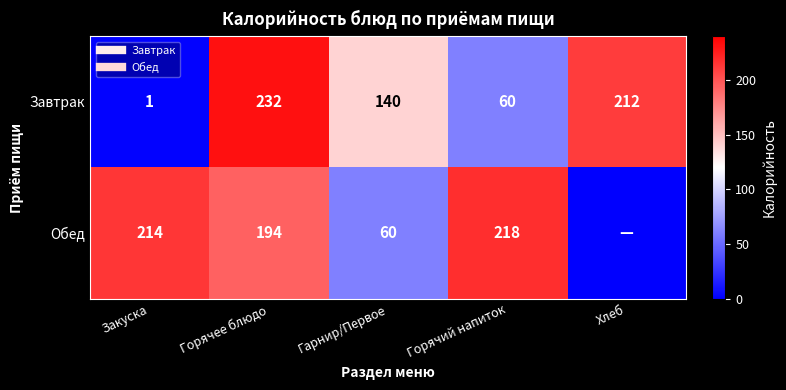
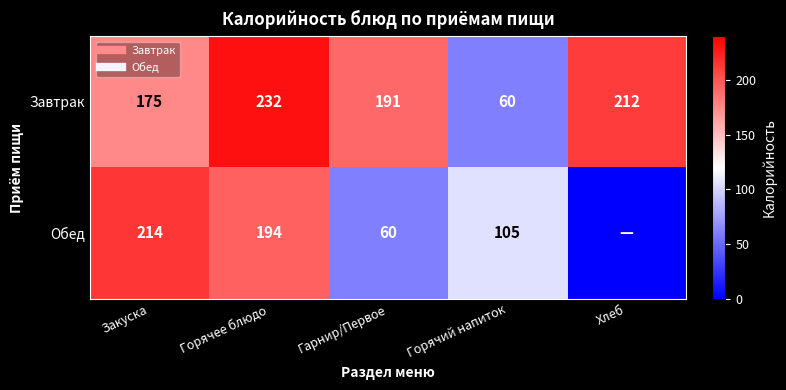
Завтрак, Закуска: 1 -> 175
Завтрак, Гарнир/Первое: 140 -> 191
Обед, Горячий напиток: 218 -> 105
